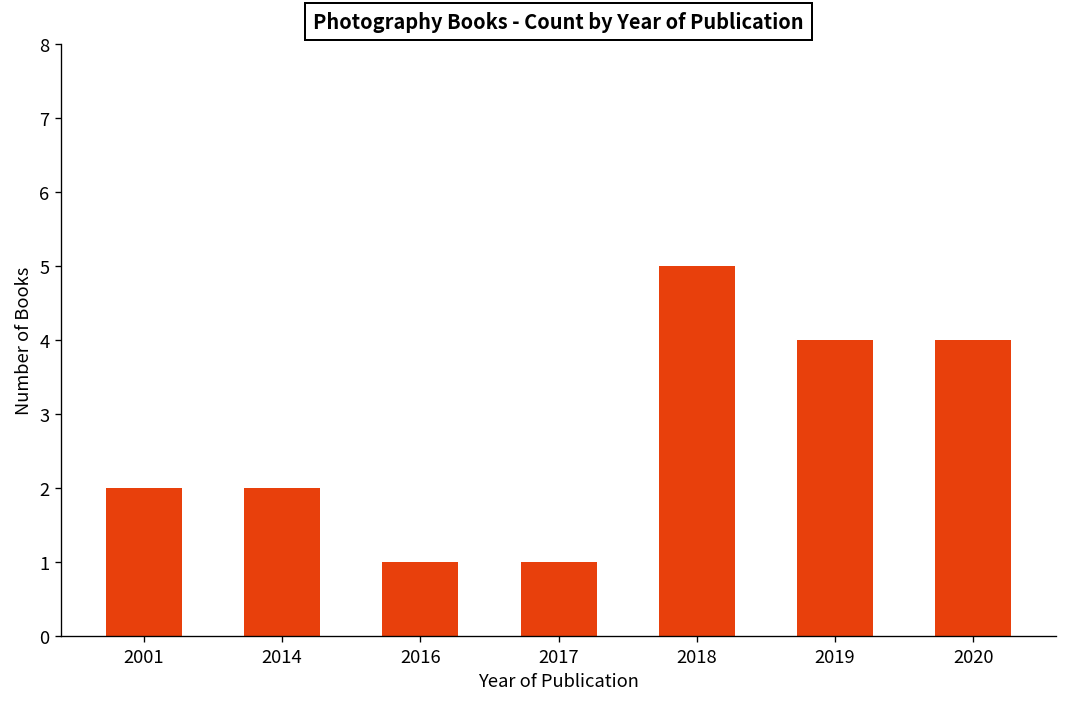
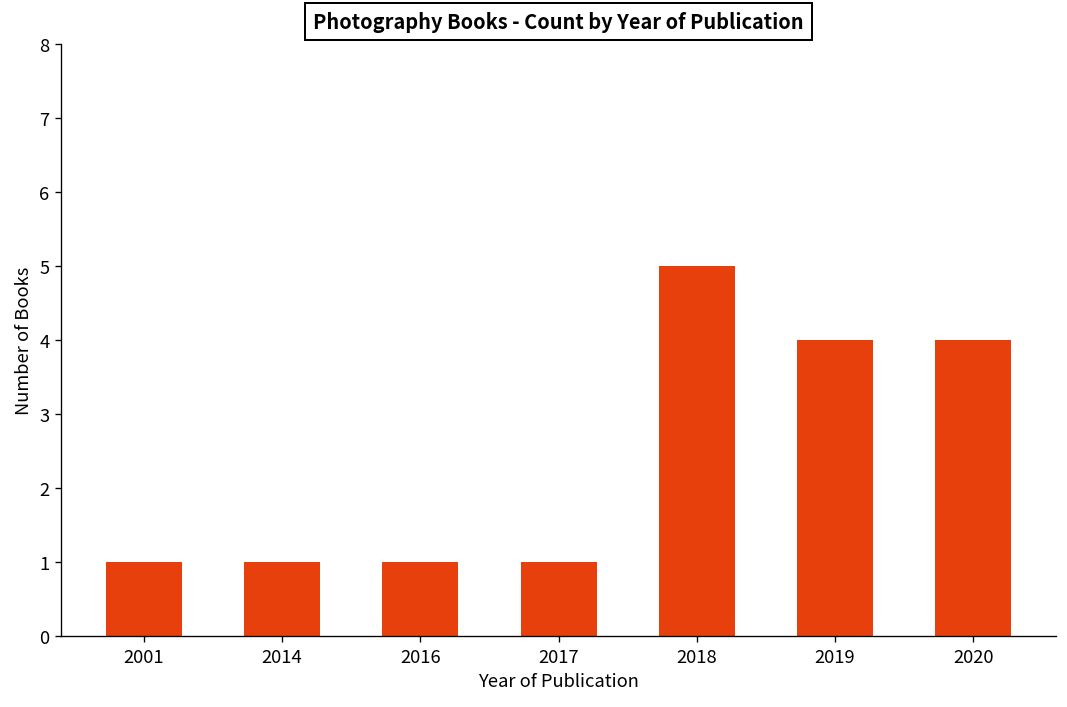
2001: 2 -> 1
2014: 2 -> 1
